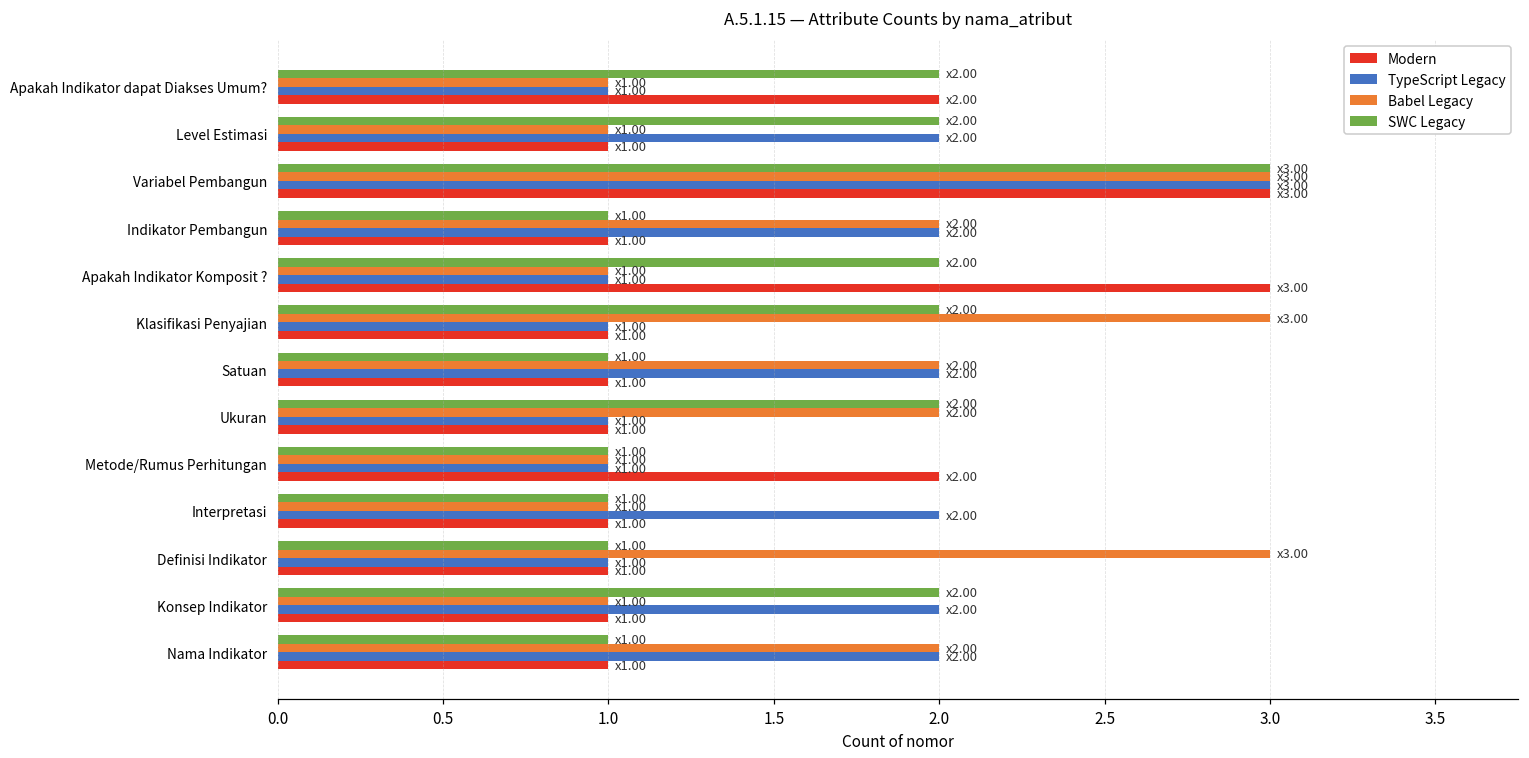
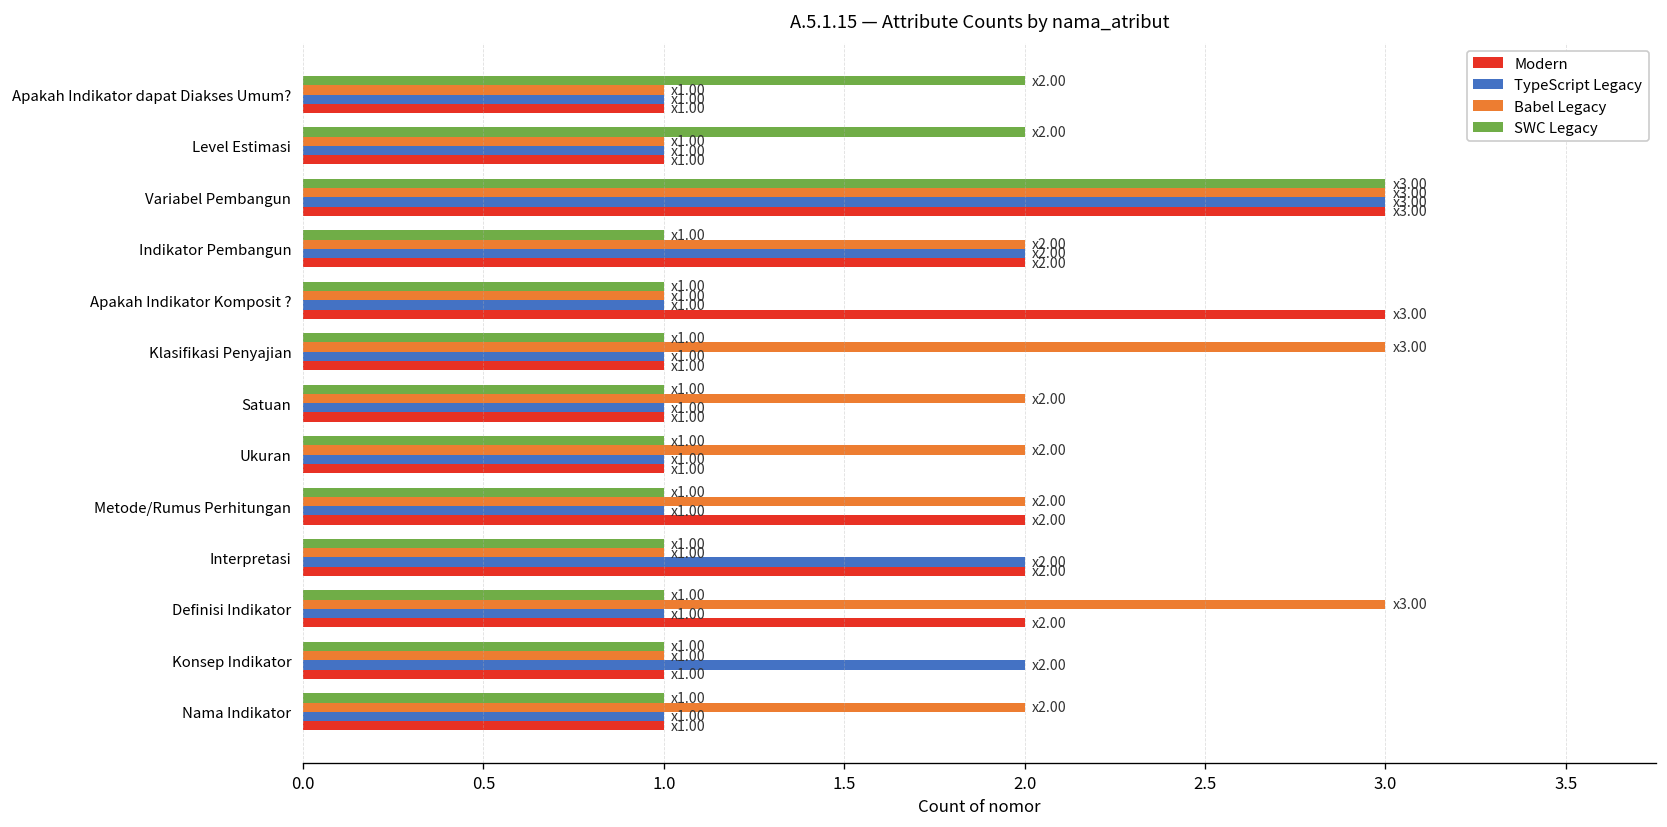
Modern, Apakah Indikator dapat Diakses Umum?: 2.00 -> 1.00
TypeScript Legacy, Level Estimasi: 2.00 -> 1.00
Modern, Indikator Pembangun: 1.00 -> 2.00
SWC Legacy, Apakah Indikator Komposit ?: 2.00 -> 1.00
SWC Legacy, Klasifikasi Penyajian: 2.00 -> 1.00
TypeScript Legacy, Satuan: 2.00 -> 1.00
SWC Legacy, Ukuran: 2.00 -> 1.00
Babel Legacy, Metode/Rumus Perhitungan: 1.00 -> 2.00
Modern, Interpretasi: 1.00 -> 2.00
Modern, Definisi Indikator: 1.00 -> 2.00
SWC Legacy, Konsep Indikator: 2.00 -> 1.00
TypeScript Legacy, Nama Indikator: 2.00 -> 1.00
